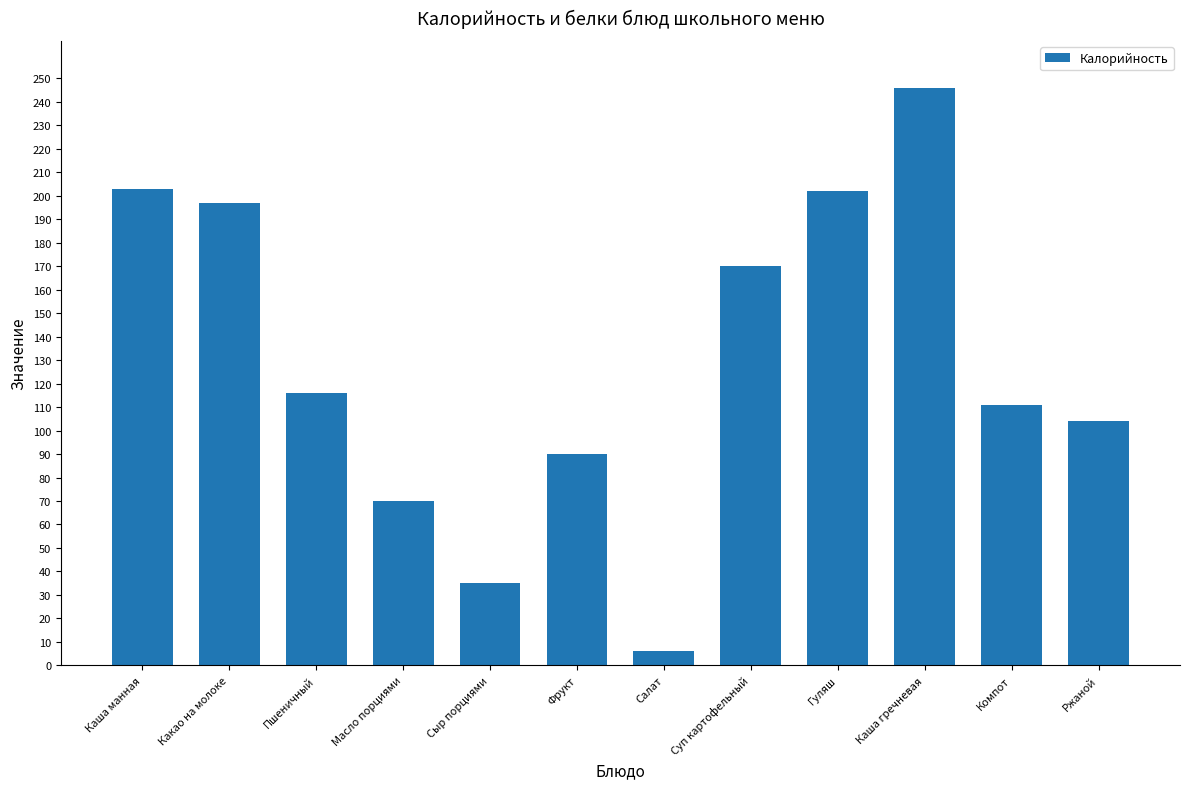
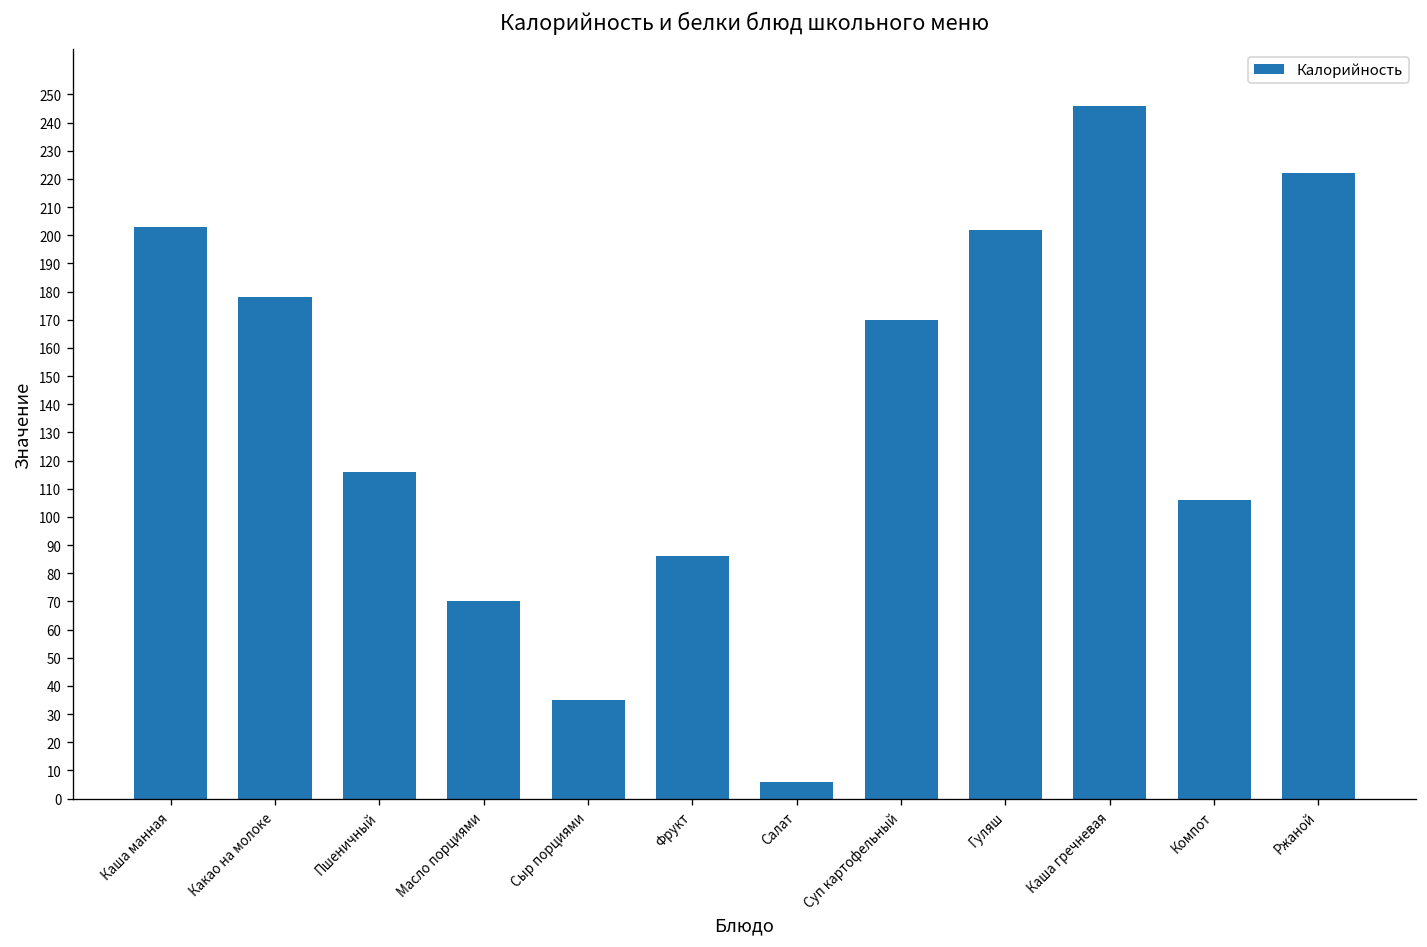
Какао на молоке: 197 -> 178
Фрукт: 90 -> 86
Компот: 111 -> 106
Ржаной: 104 -> 222
